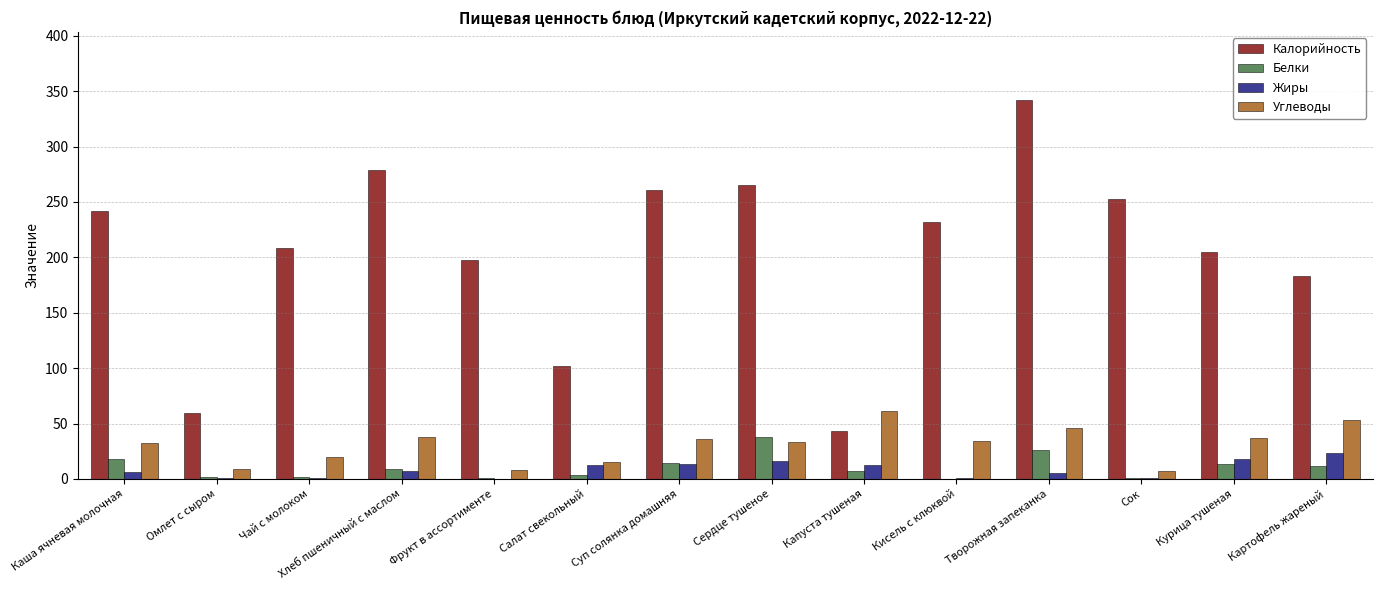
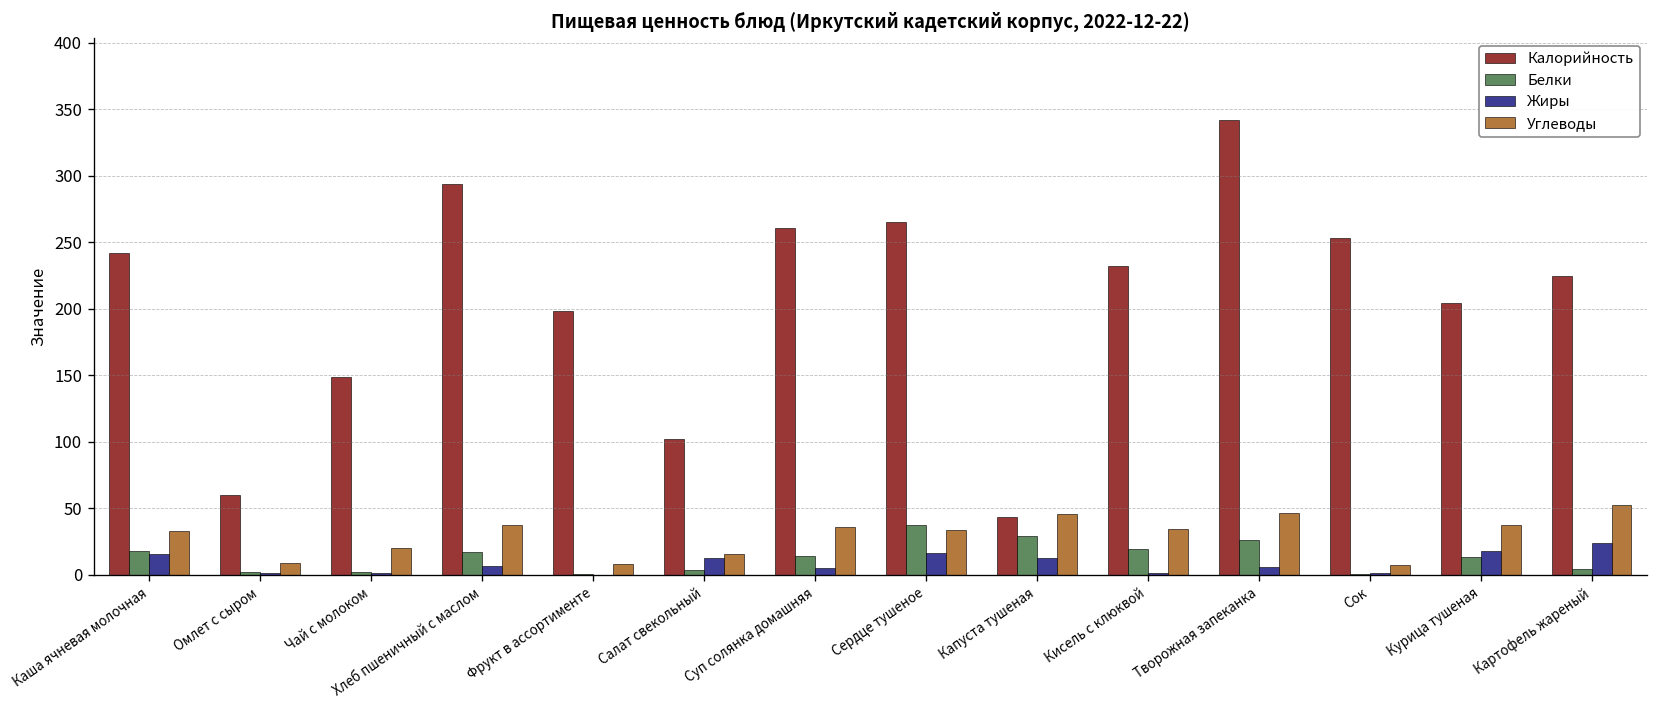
Жиры, Каша ячневая молочная: 6 -> 16
Калорийность, Чай с молоком: 208 -> 148
Калорийность, Хлеб пшеничный с маслом: 278 -> 294
Белки, Хлеб пшеничный с маслом: 9 -> 17
Жиры, Суп солянка домашняя: 14 -> 5
Белки, Капуста тушеная: 7 -> 29
Углеводы, Капуста тушеная: 61 -> 46
Белки, Кисель с клюквой: 0 -> 19
Калорийность, Картофель жареный: 184 -> 225
Белки, Картофель жареный: 12 -> 4
